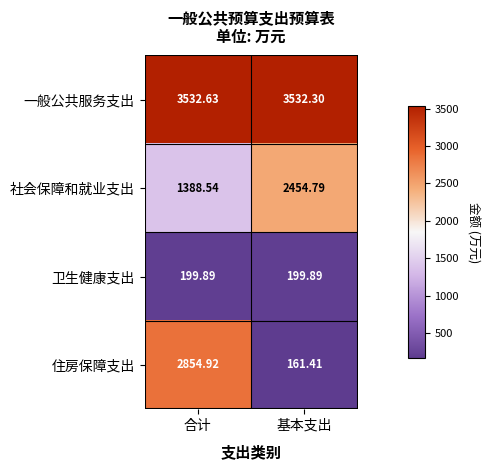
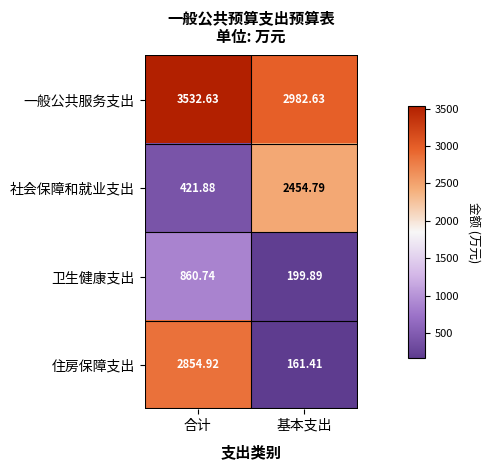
一般公共服务支出, 基本支出: 3532.30 -> 2982.63
社会保障和就业支出, 合计: 1388.54 -> 421.88
卫生健康支出, 合计: 199.89 -> 860.74
